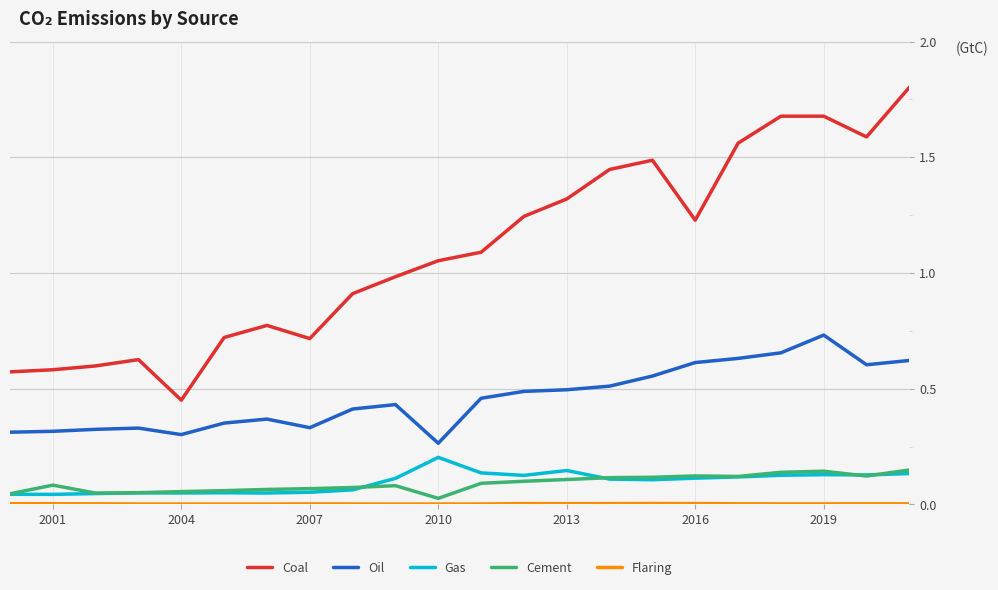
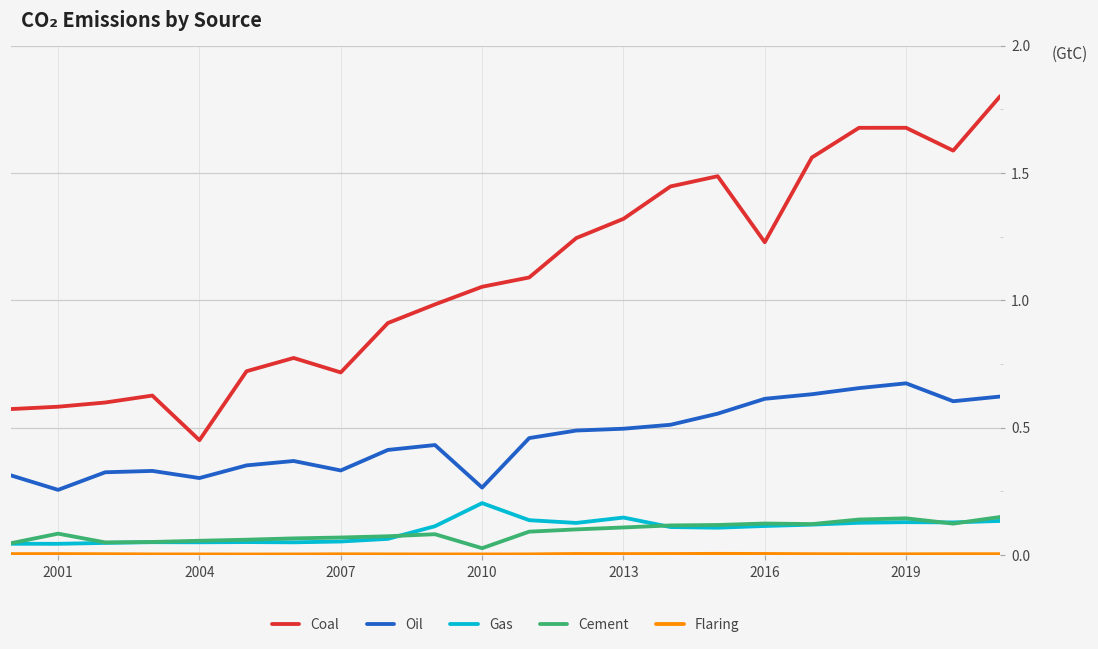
Oil, 2001: 0.32 -> 0.26
Oil, 2019: 0.73 -> 0.67
